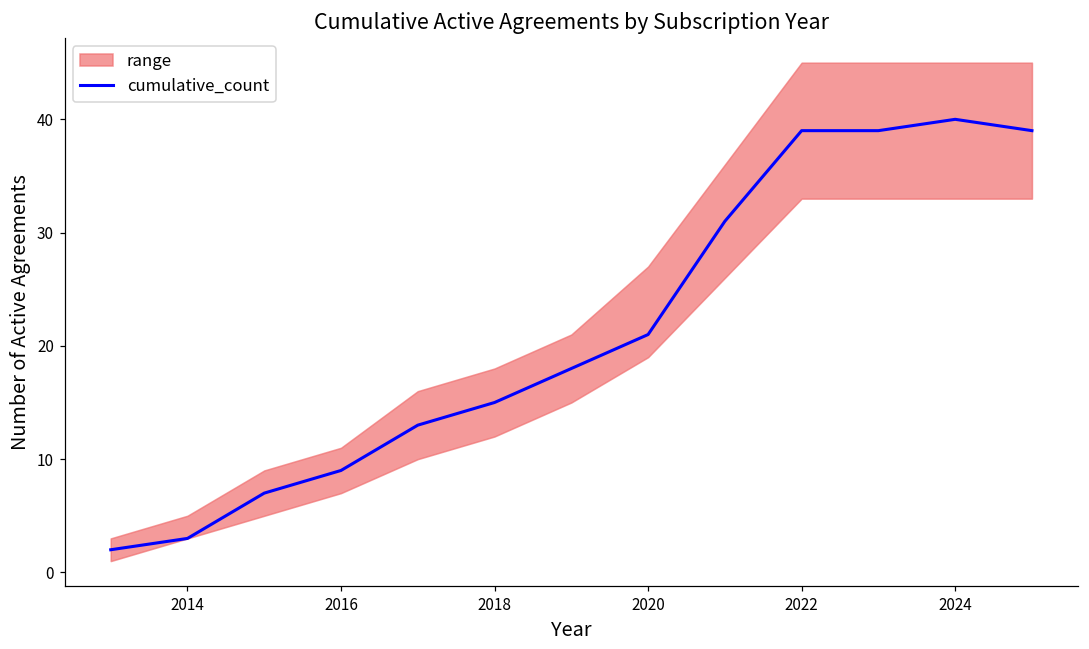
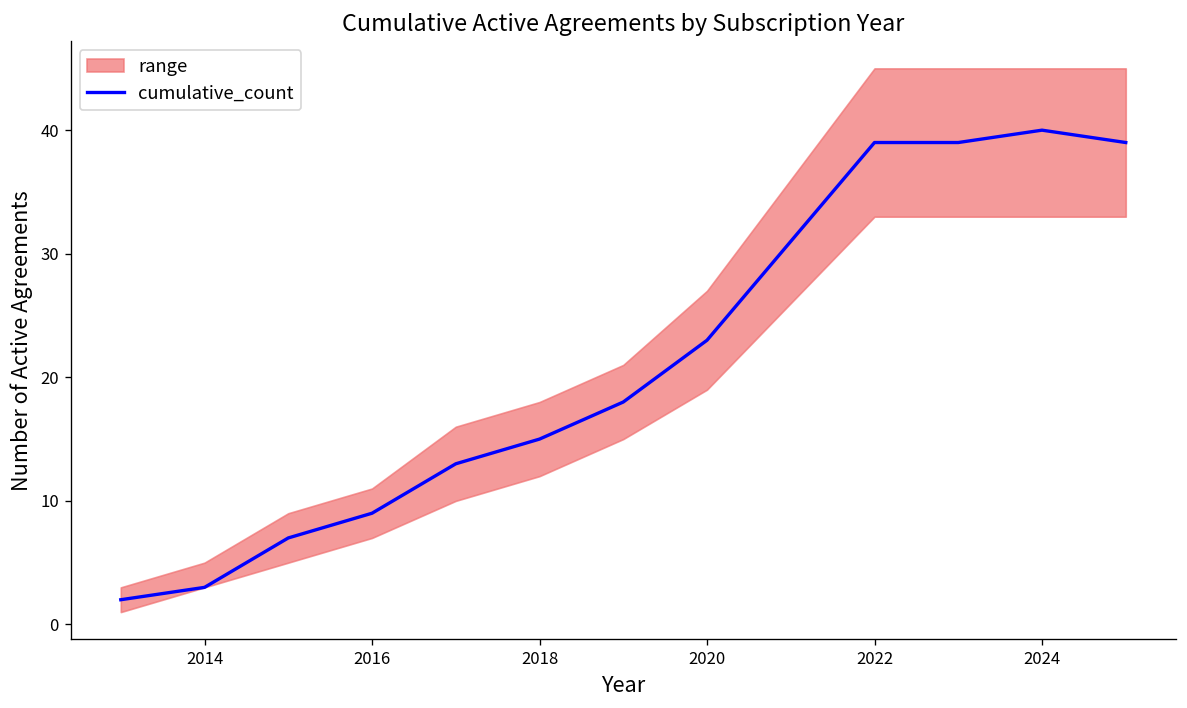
cumulative_count, 2020: 21 -> 23
